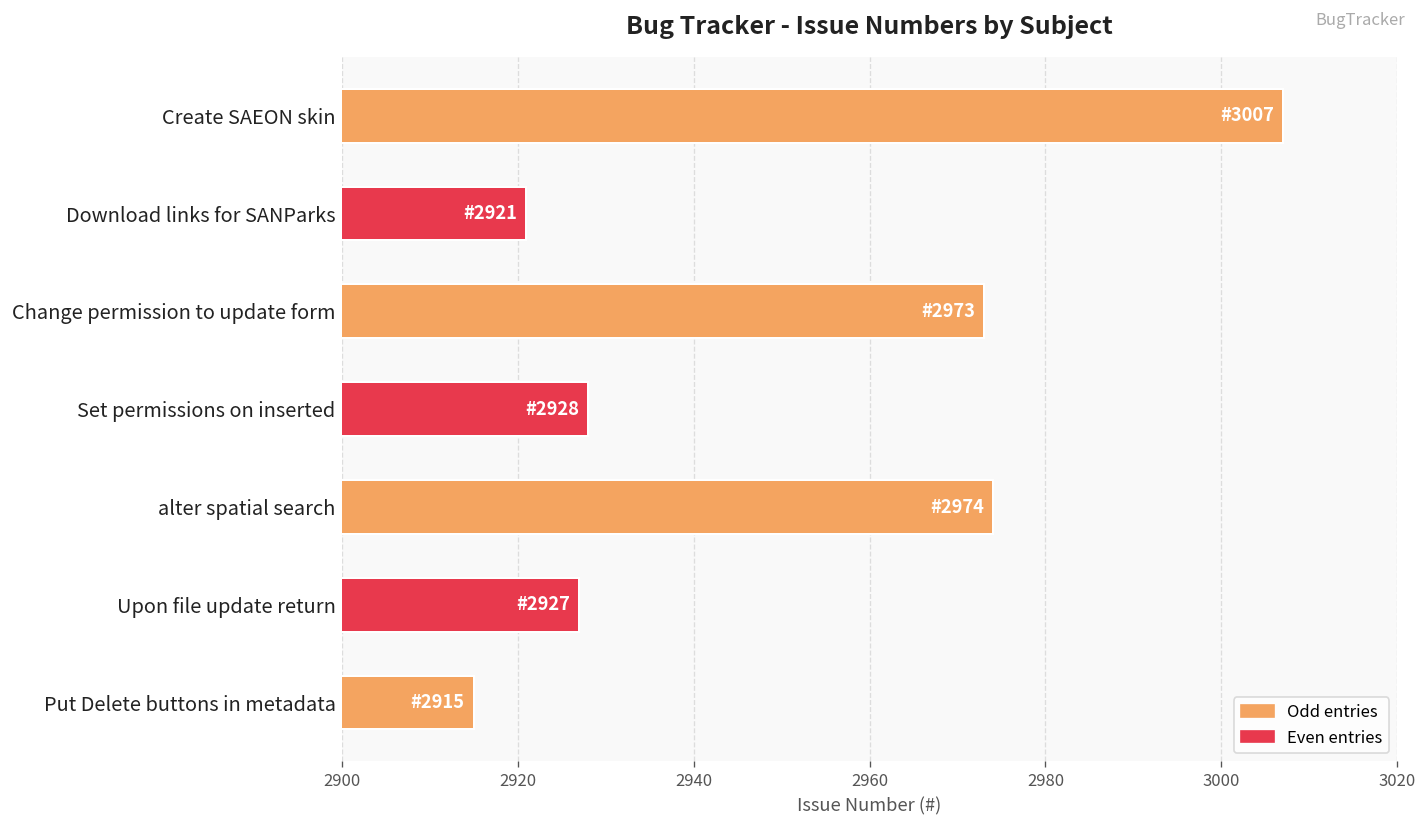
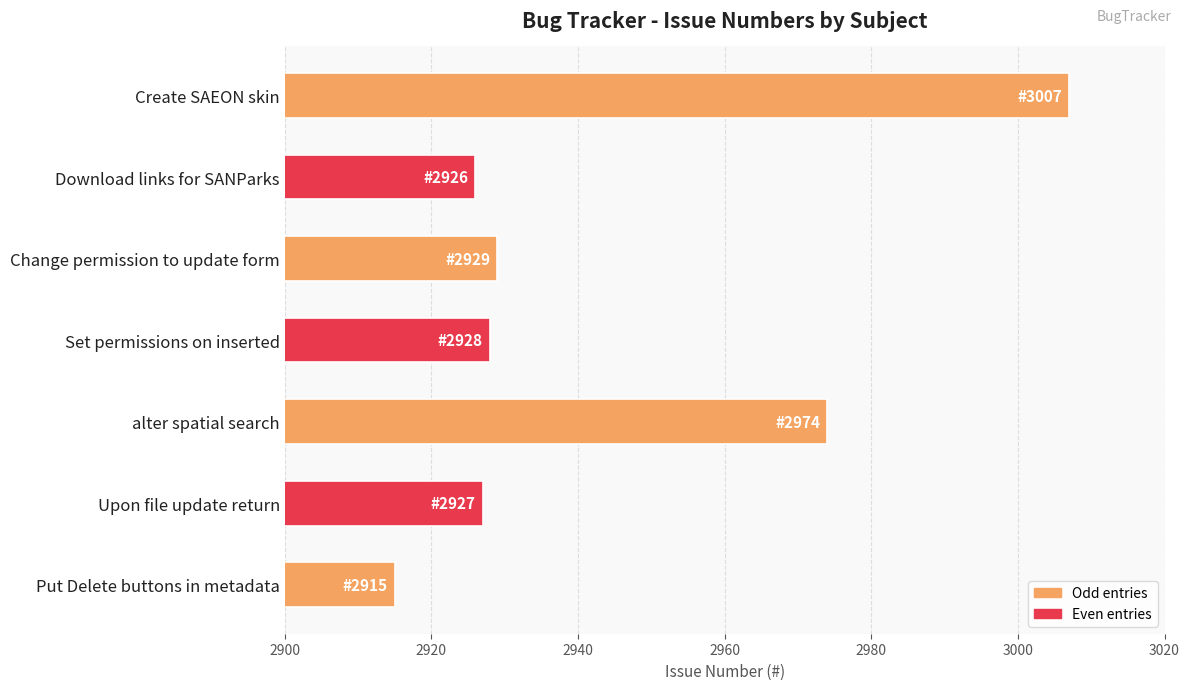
Download links for SANParks: 2921 -> 2926
Change permission to update form: 2973 -> 2929
